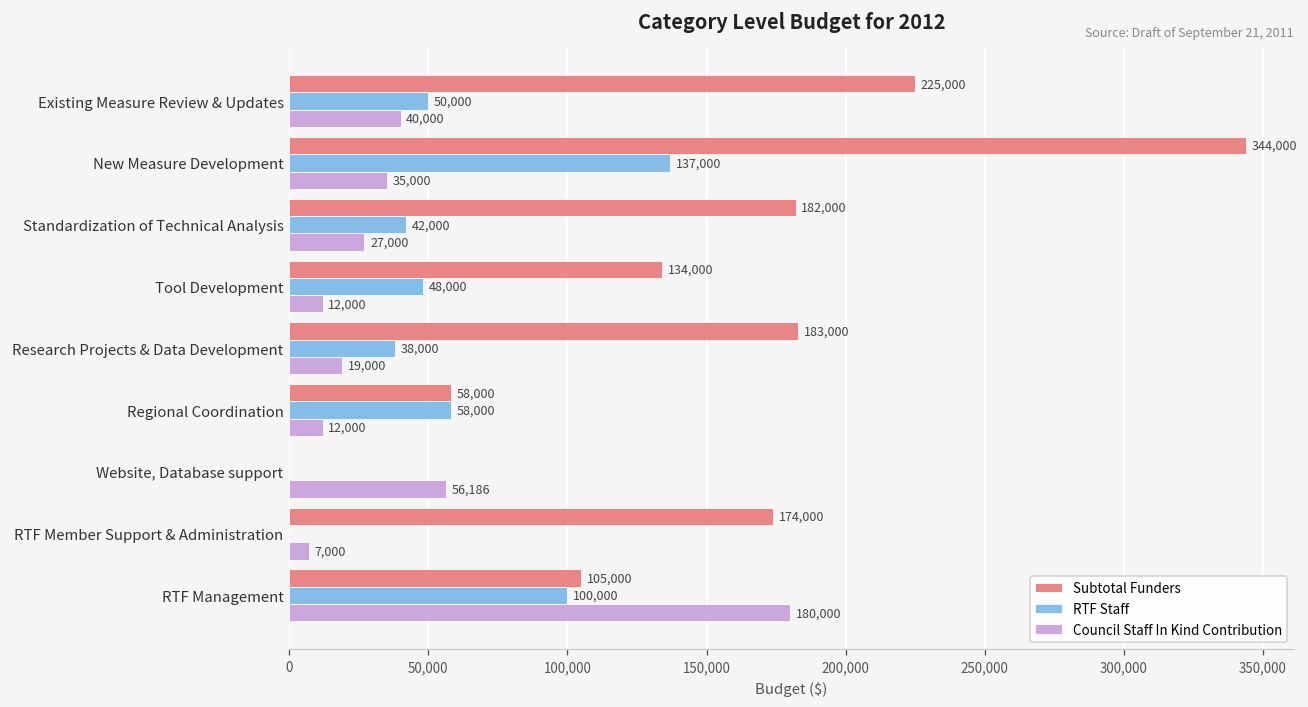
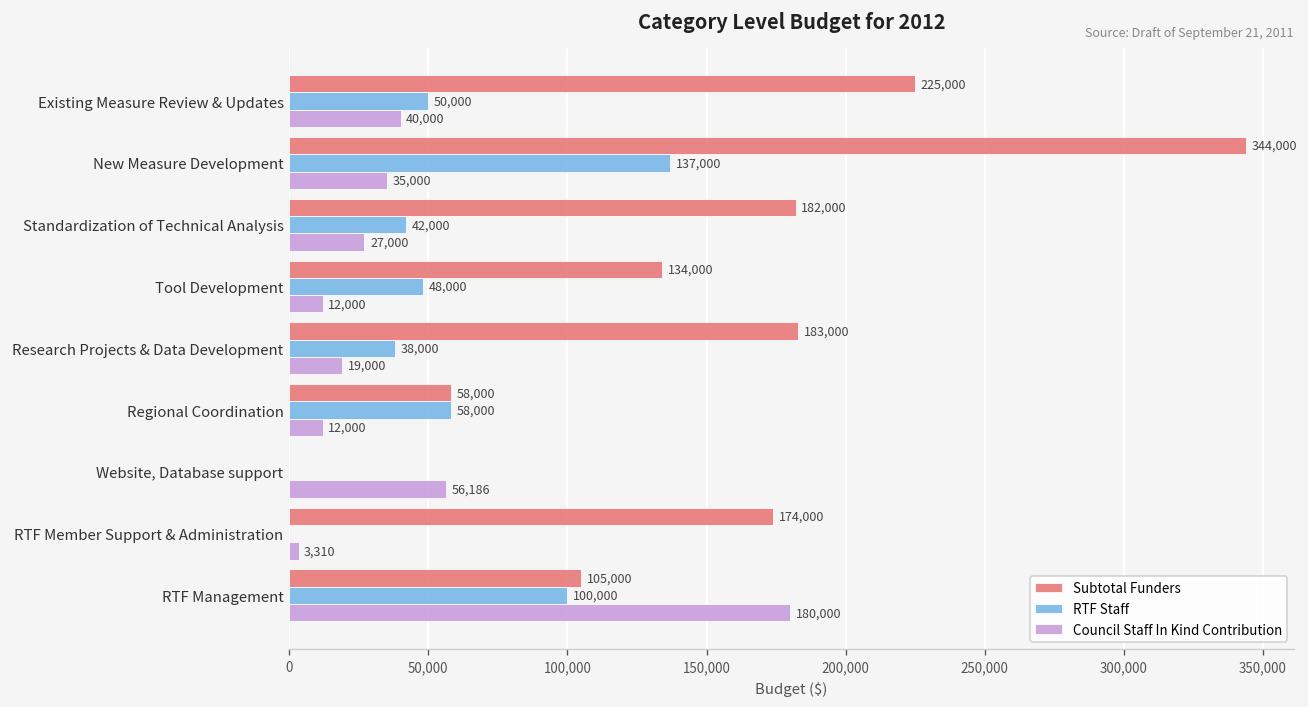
Council Staff In Kind Contribution, RTF Member Support & Administration: 7,000 -> 3,310
